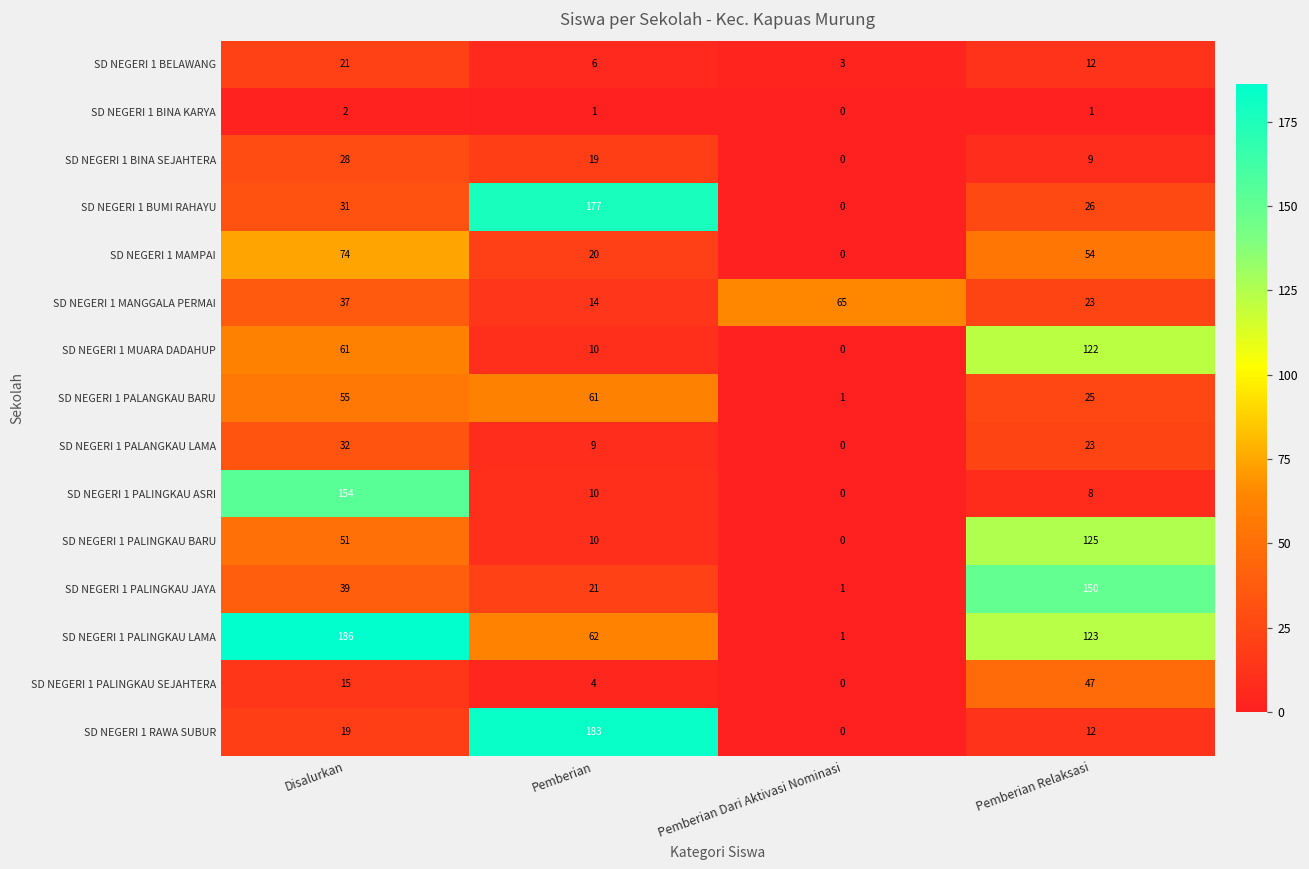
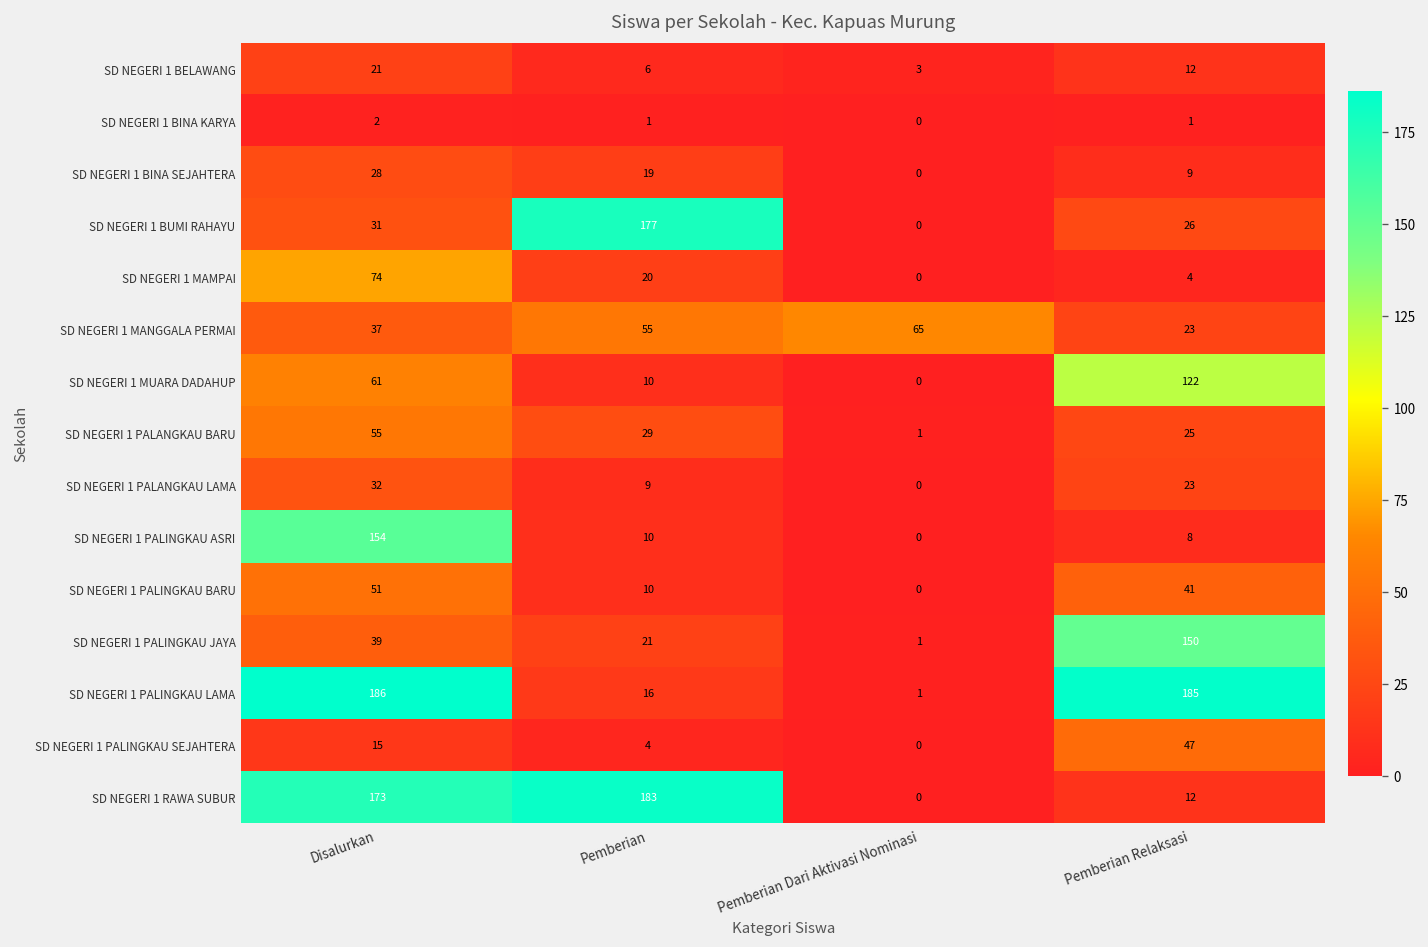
SD NEGERI 1 MAMPAI, Pemberian Relaksasi: 54 -> 4
SD NEGERI 1 MANGGALA PERMAI, Pemberian: 14 -> 55
SD NEGERI 1 PALANGKAU BARU, Pemberian: 61 -> 29
SD NEGERI 1 PALINGKAU BARU, Pemberian Relaksasi: 125 -> 41
SD NEGERI 1 PALINGKAU LAMA, Pemberian: 62 -> 16
SD NEGERI 1 PALINGKAU LAMA, Pemberian Relaksasi: 123 -> 185
SD NEGERI 1 RAWA SUBUR, Disalurkan: 19 -> 173
